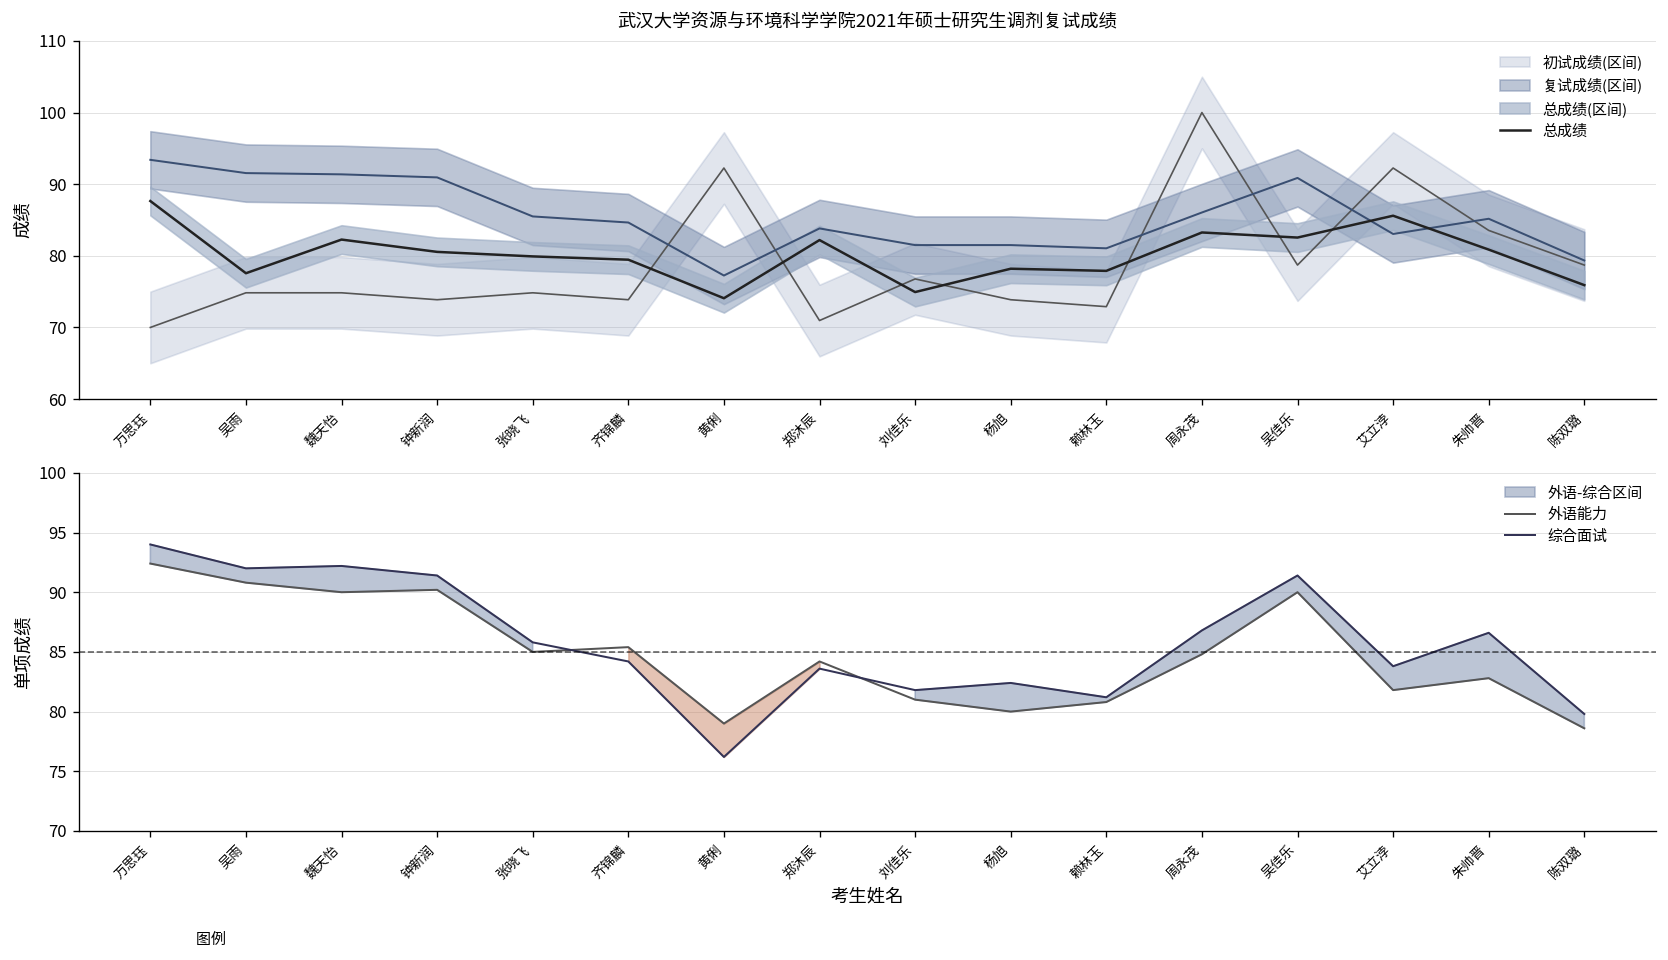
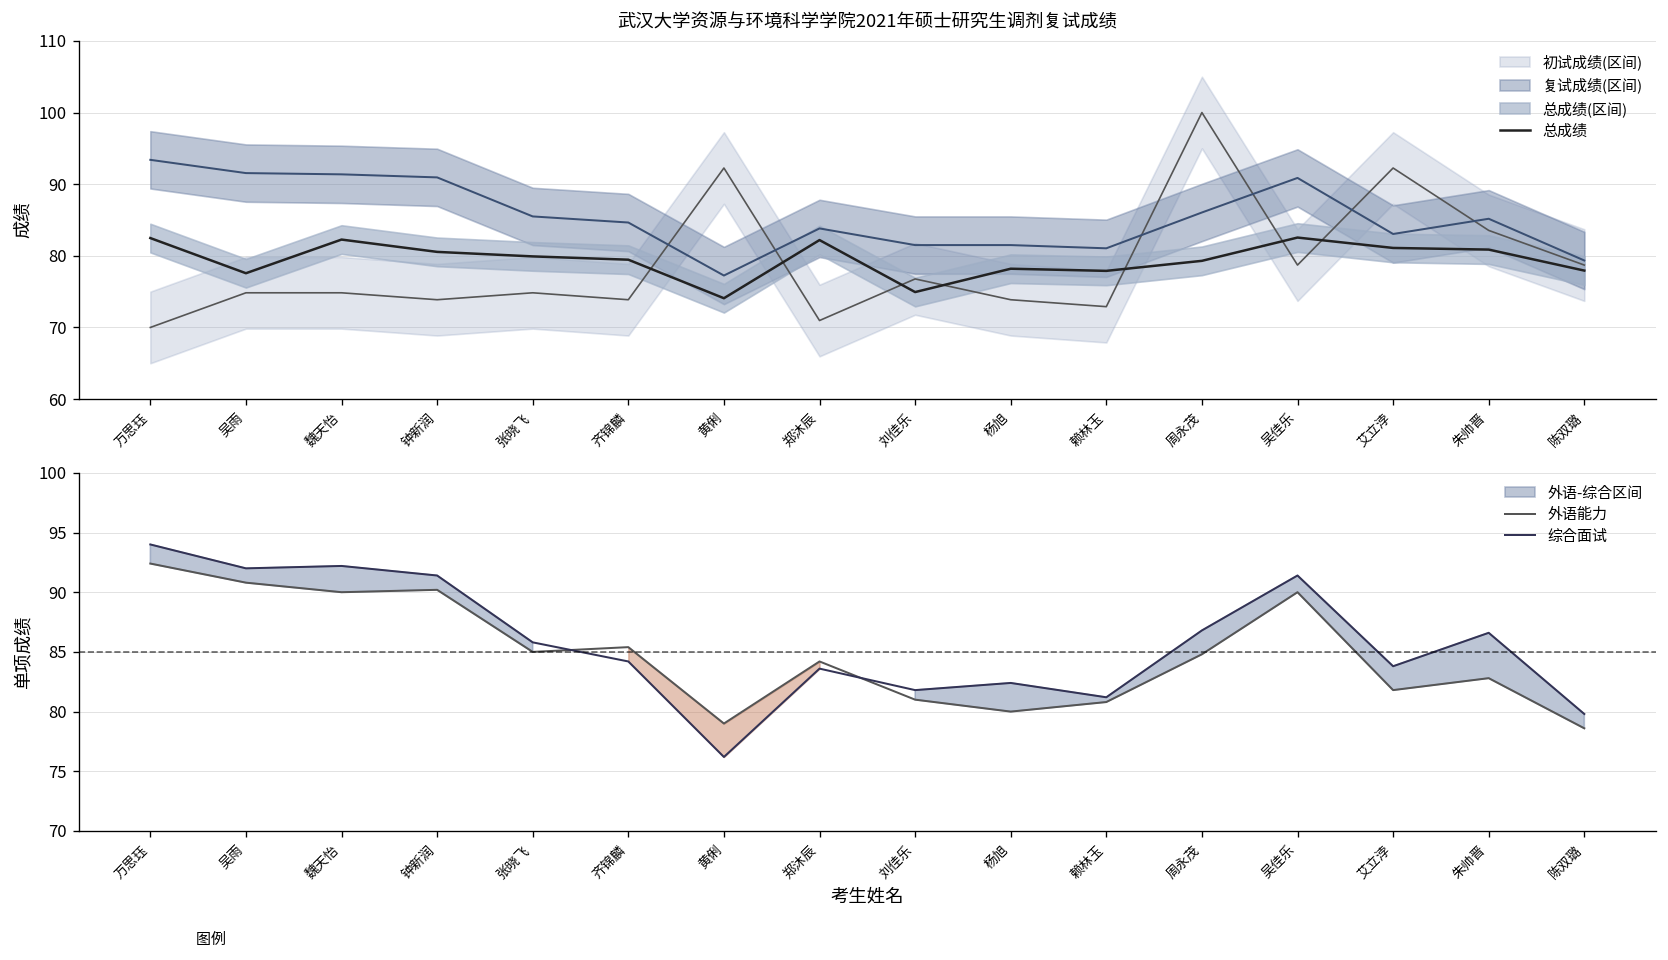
武汉大学资源与环境科学学院2021年硕士研究生调剂复试成绩, 总成绩, 万思珏: 88 -> 82
武汉大学资源与环境科学学院2021年硕士研究生调剂复试成绩, 总成绩, 周永茂: 83 -> 79
武汉大学资源与环境科学学院2021年硕士研究生调剂复试成绩, 总成绩, 艾立浡: 86 -> 81
武汉大学资源与环境科学学院2021年硕士研究生调剂复试成绩, 总成绩, 陈双璐: 76 -> 78
